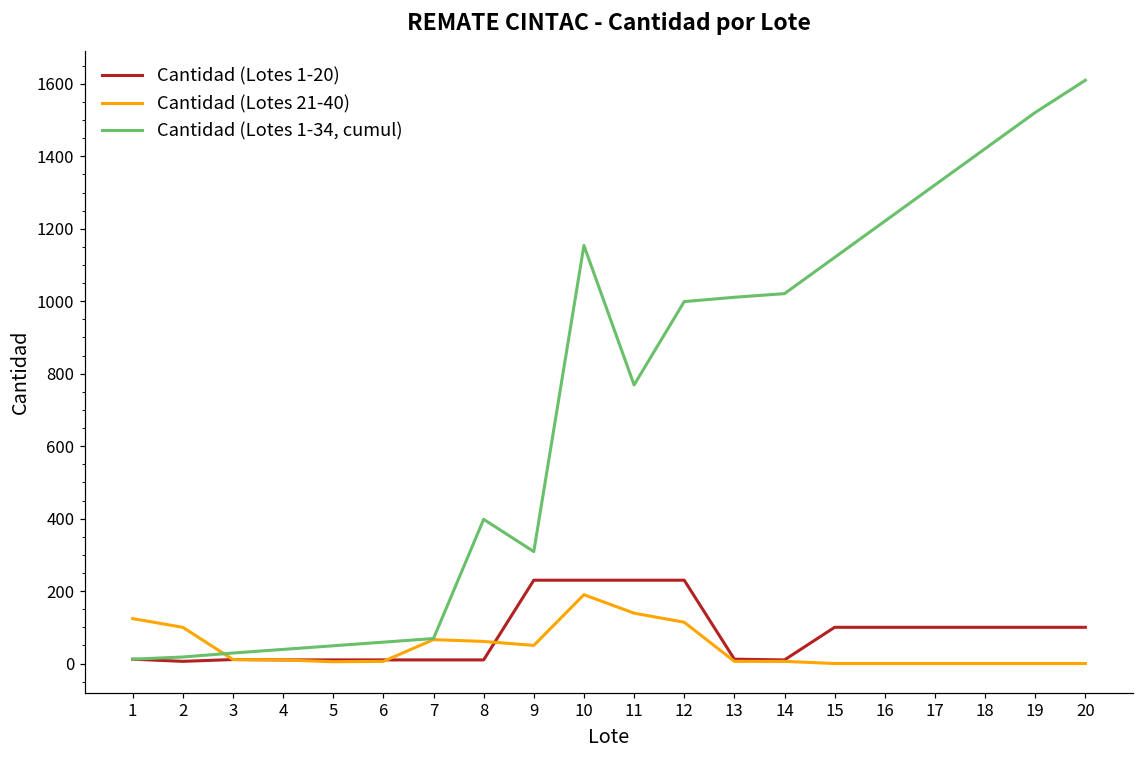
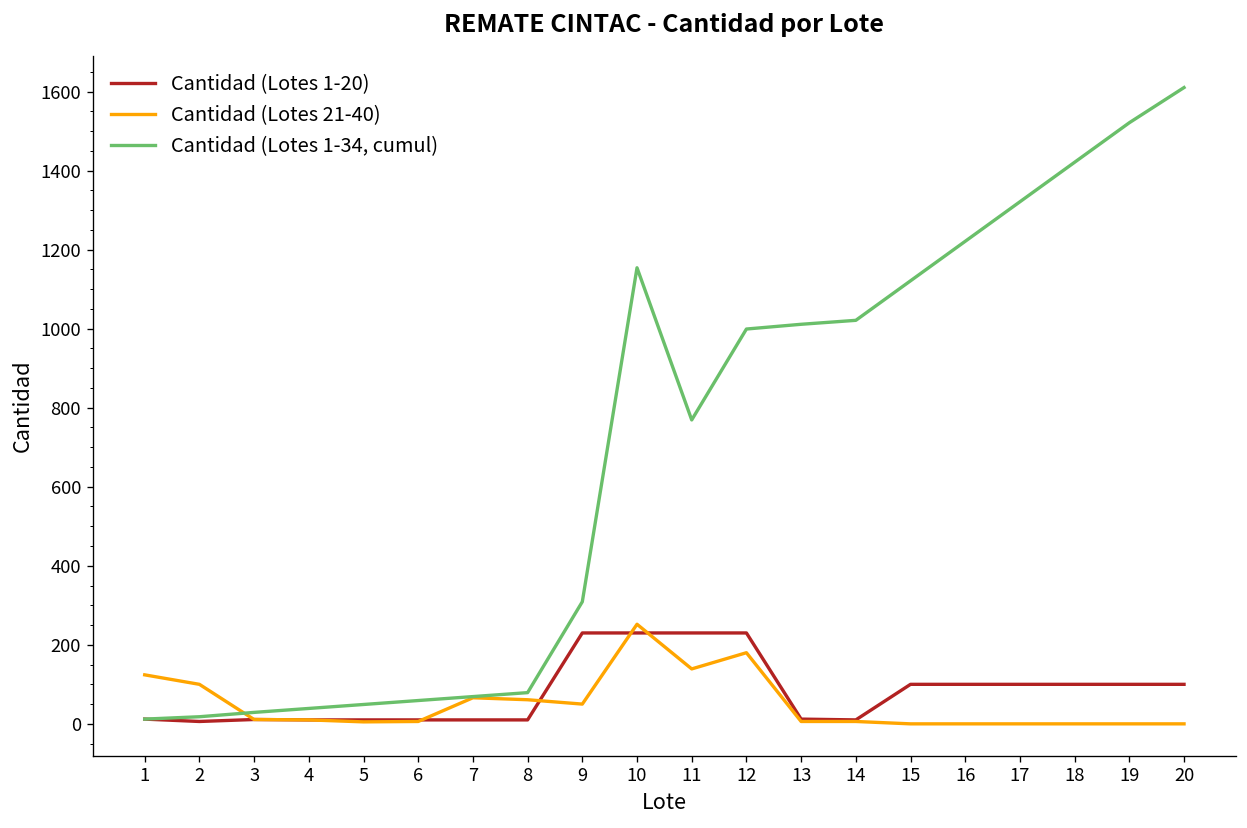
Cantidad (Lotes 1-34, cumul), 8: 400 -> 80
Cantidad (Lotes 21-40), 10: 190 -> 250
Cantidad (Lotes 21-40), 12: 110 -> 180
